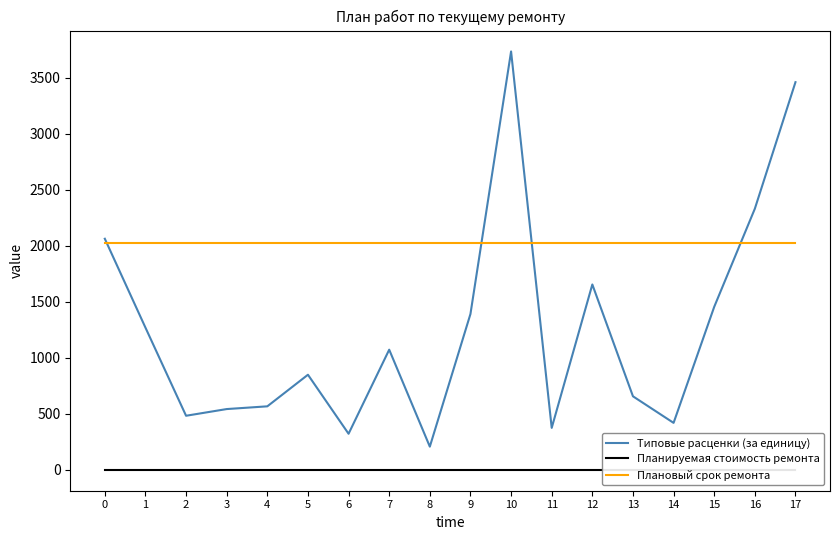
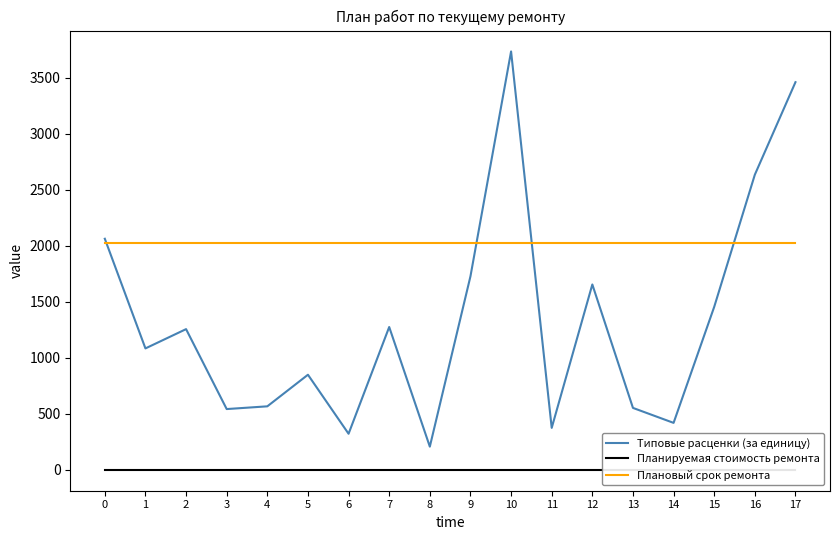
Типовые расценки (за единицу), 1: 1270 -> 1080
Типовые расценки (за единицу), 2: 480 -> 1260
Типовые расценки (за единицу), 7: 1070 -> 1270
Типовые расценки (за единицу), 9: 1390 -> 1730
Типовые расценки (за единицу), 13: 660 -> 550
Типовые расценки (за единицу), 16: 2330 -> 2630
